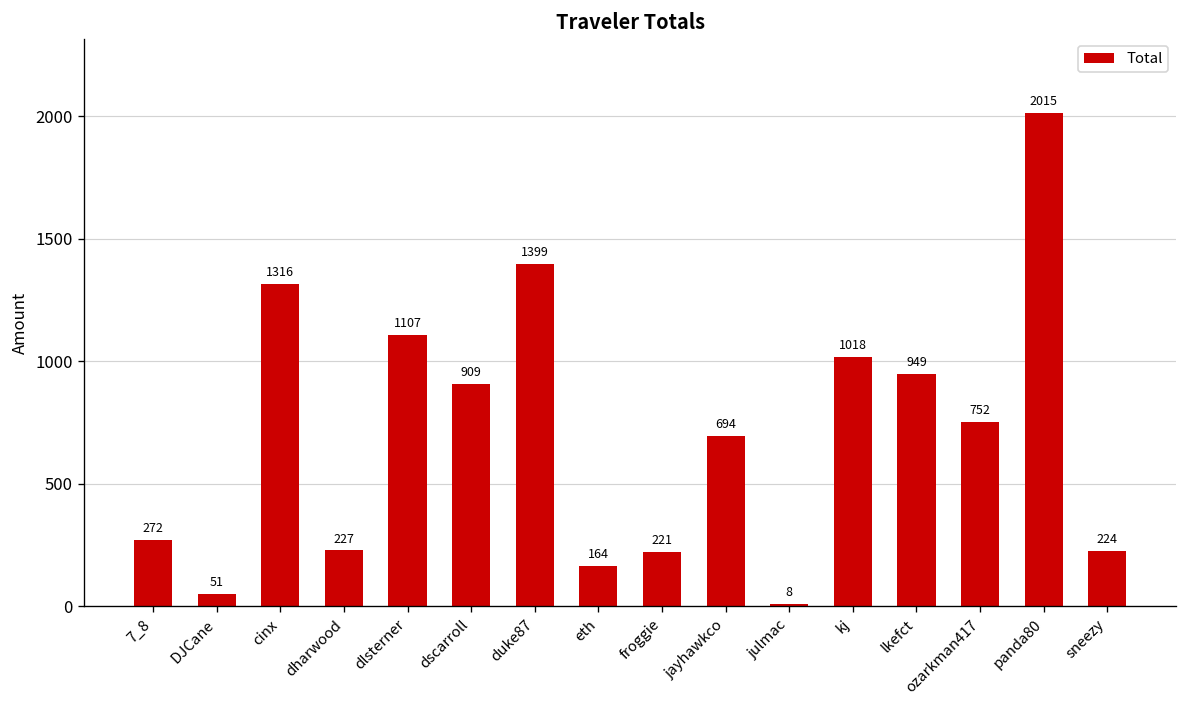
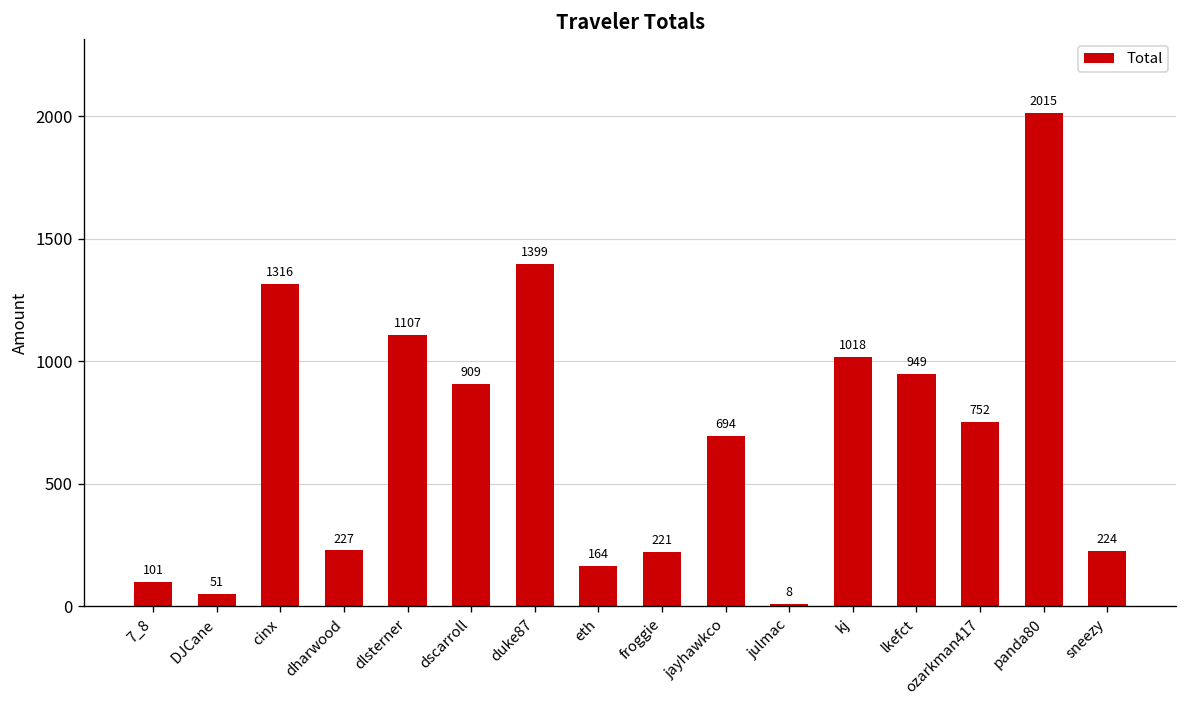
7_8: 272 -> 101
